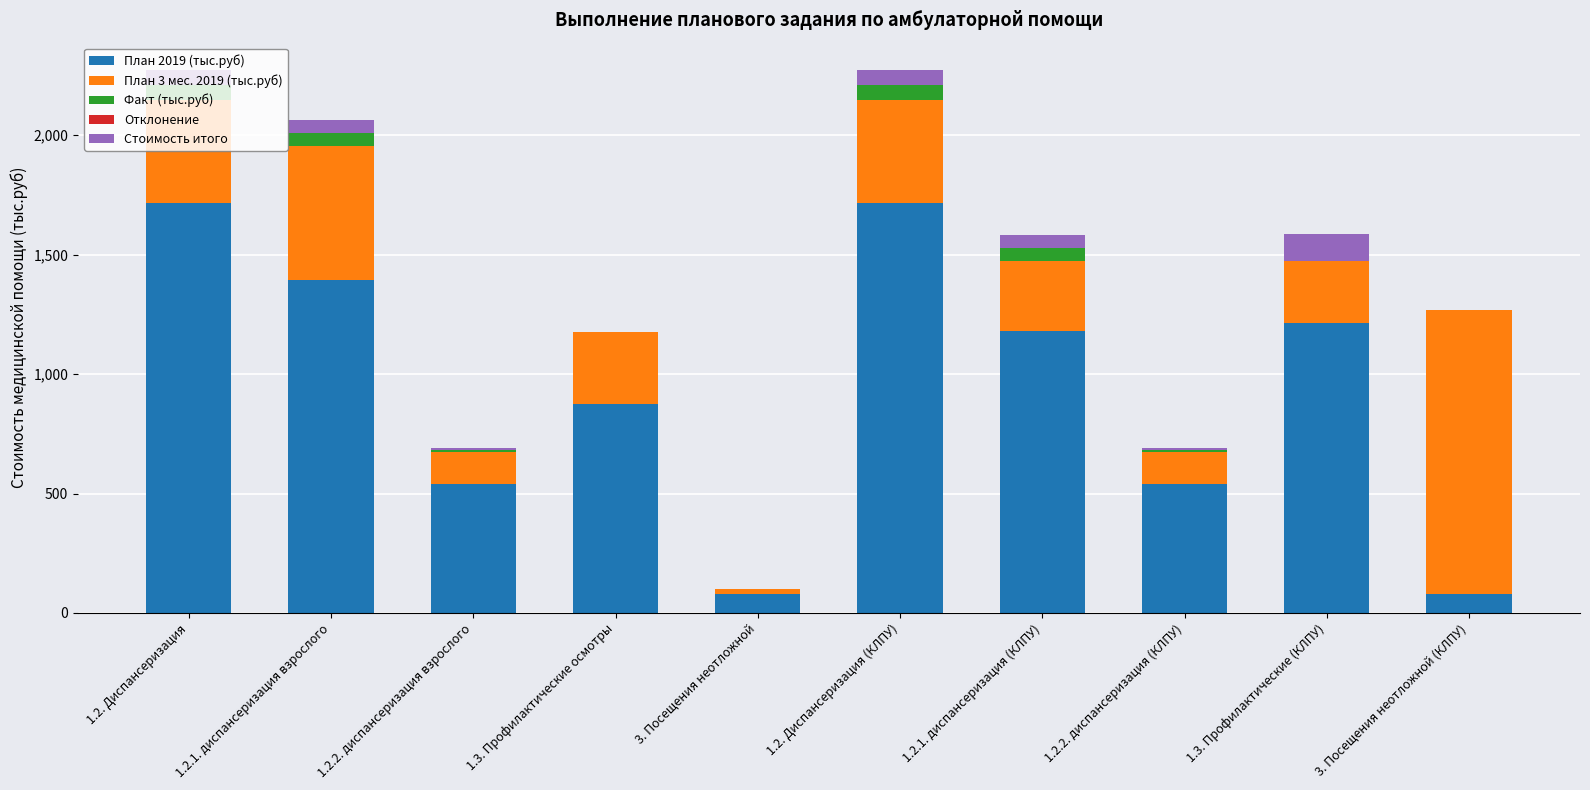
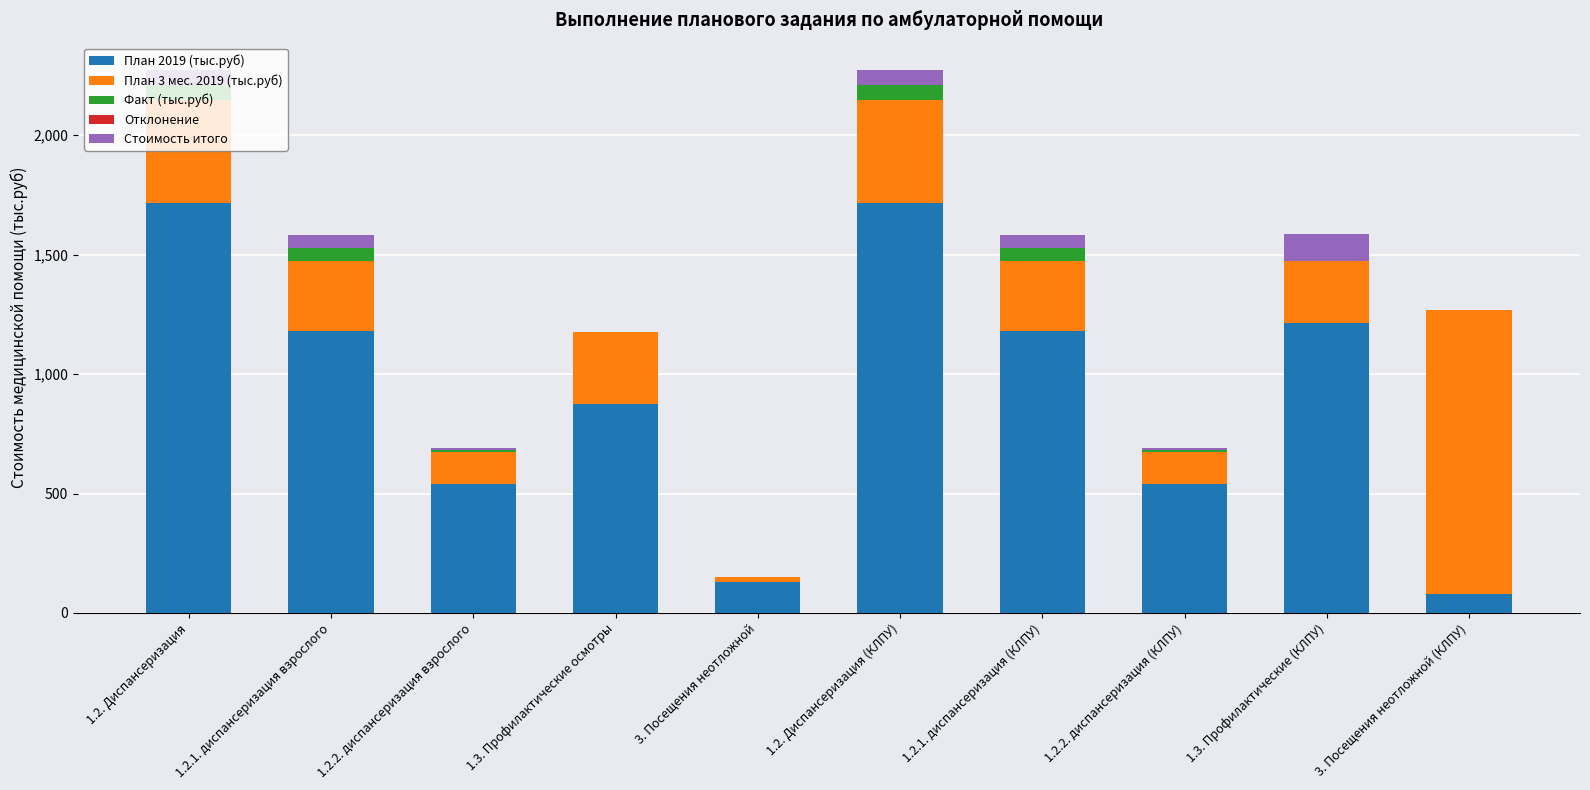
План 2019 (тыс.руб), 1.2.1. диспансеризация взрослого: 1,400 -> 1,180
План 3 мес. 2019 (тыс.руб), 1.2.1. диспансеризация взрослого: 560 -> 290
План 2019 (тыс.руб), 3. Посещения неотложной: 80 -> 130
